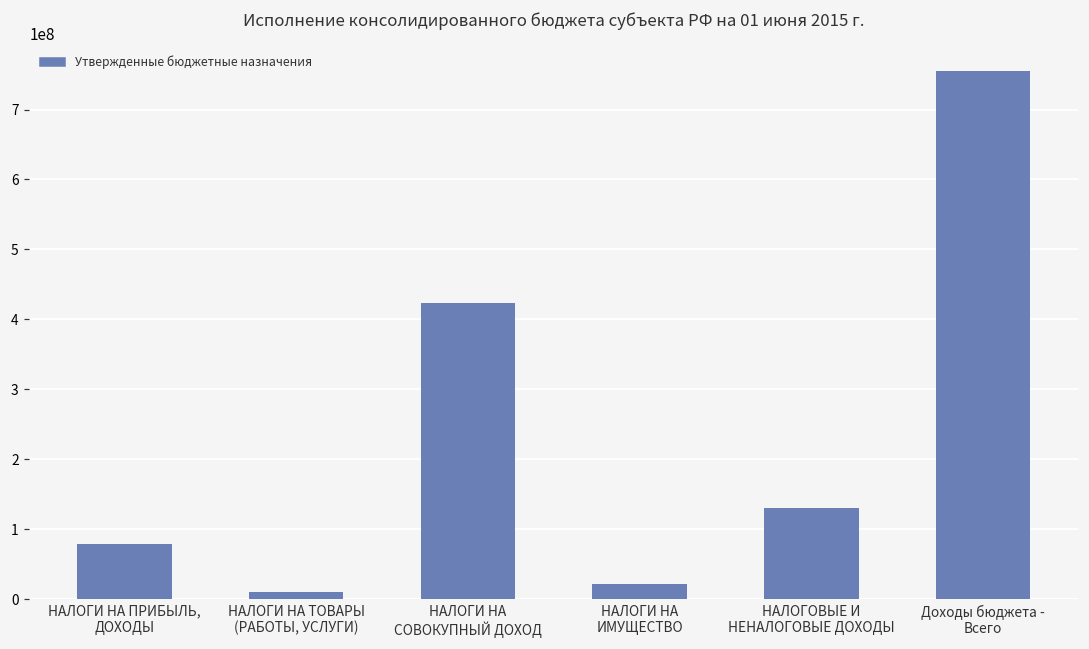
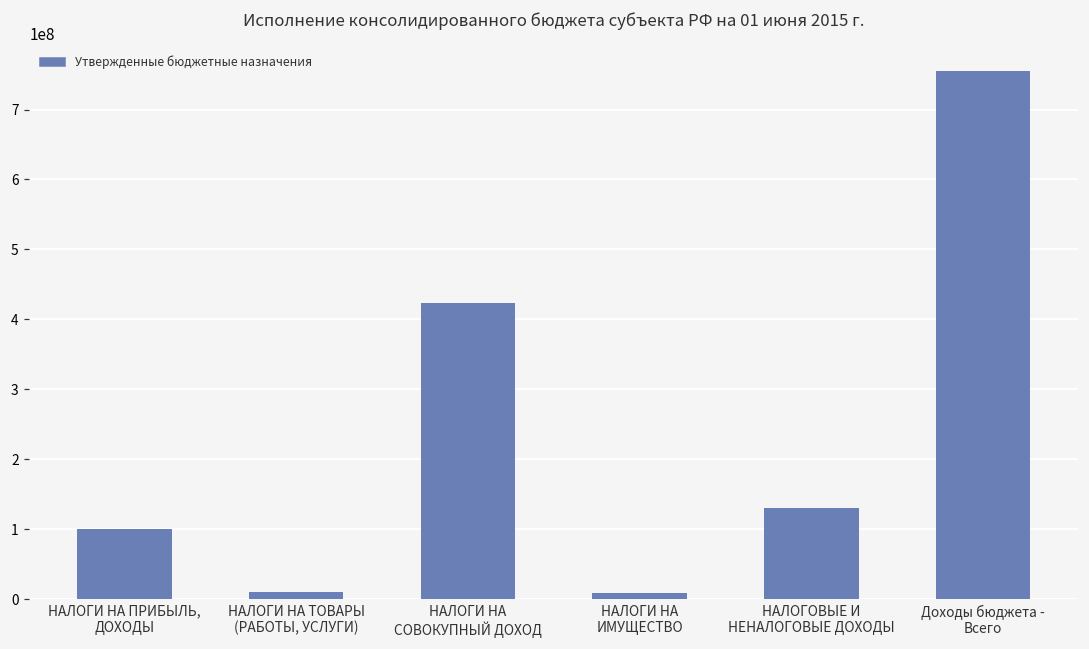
НАЛОГИ НА ПРИБЫЛЬ, ДОХОДЫ: 80000000 -> 100000000
НАЛОГИ НА ИМУЩЕСТВО: 20000000 -> 10000000
